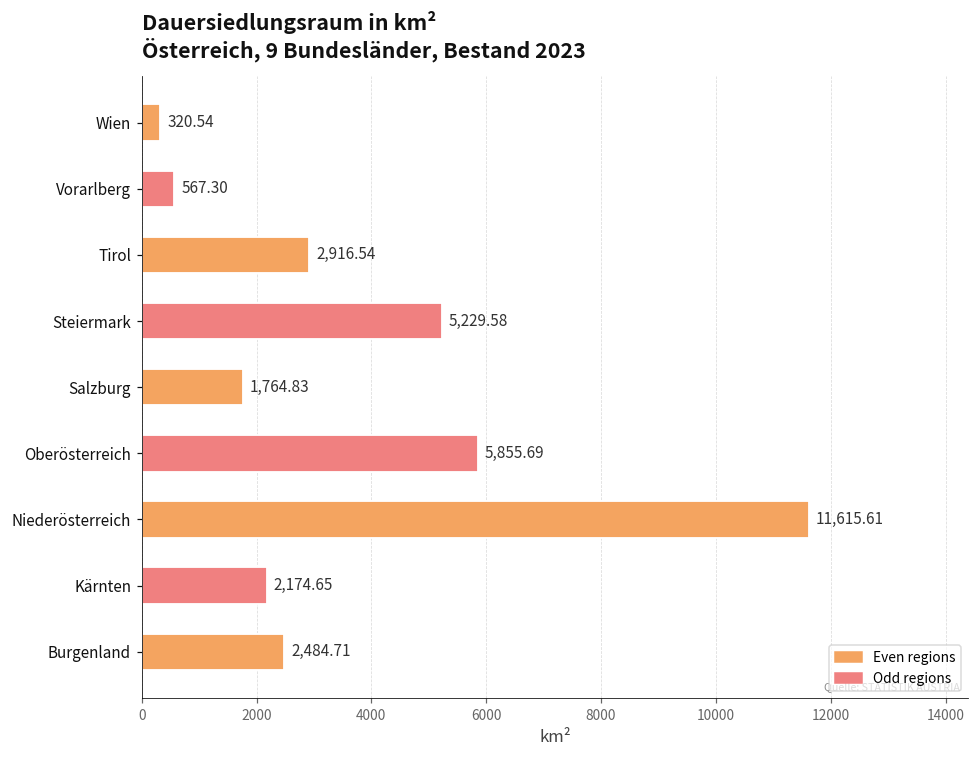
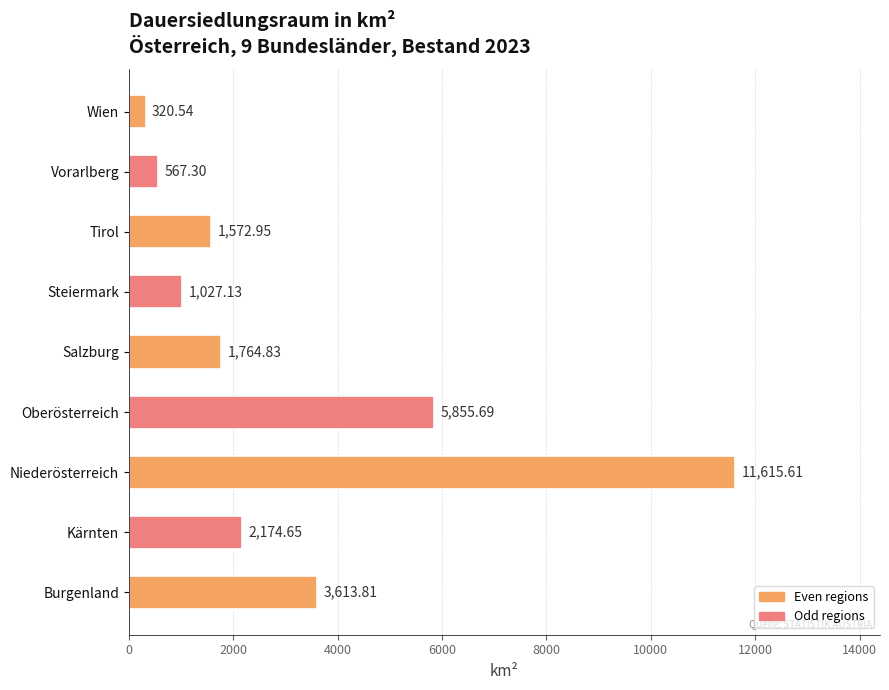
Tirol: 2,916.54 -> 1,572.95
Steiermark: 5,229.58 -> 1,027.13
Burgenland: 2,484.71 -> 3,613.81
